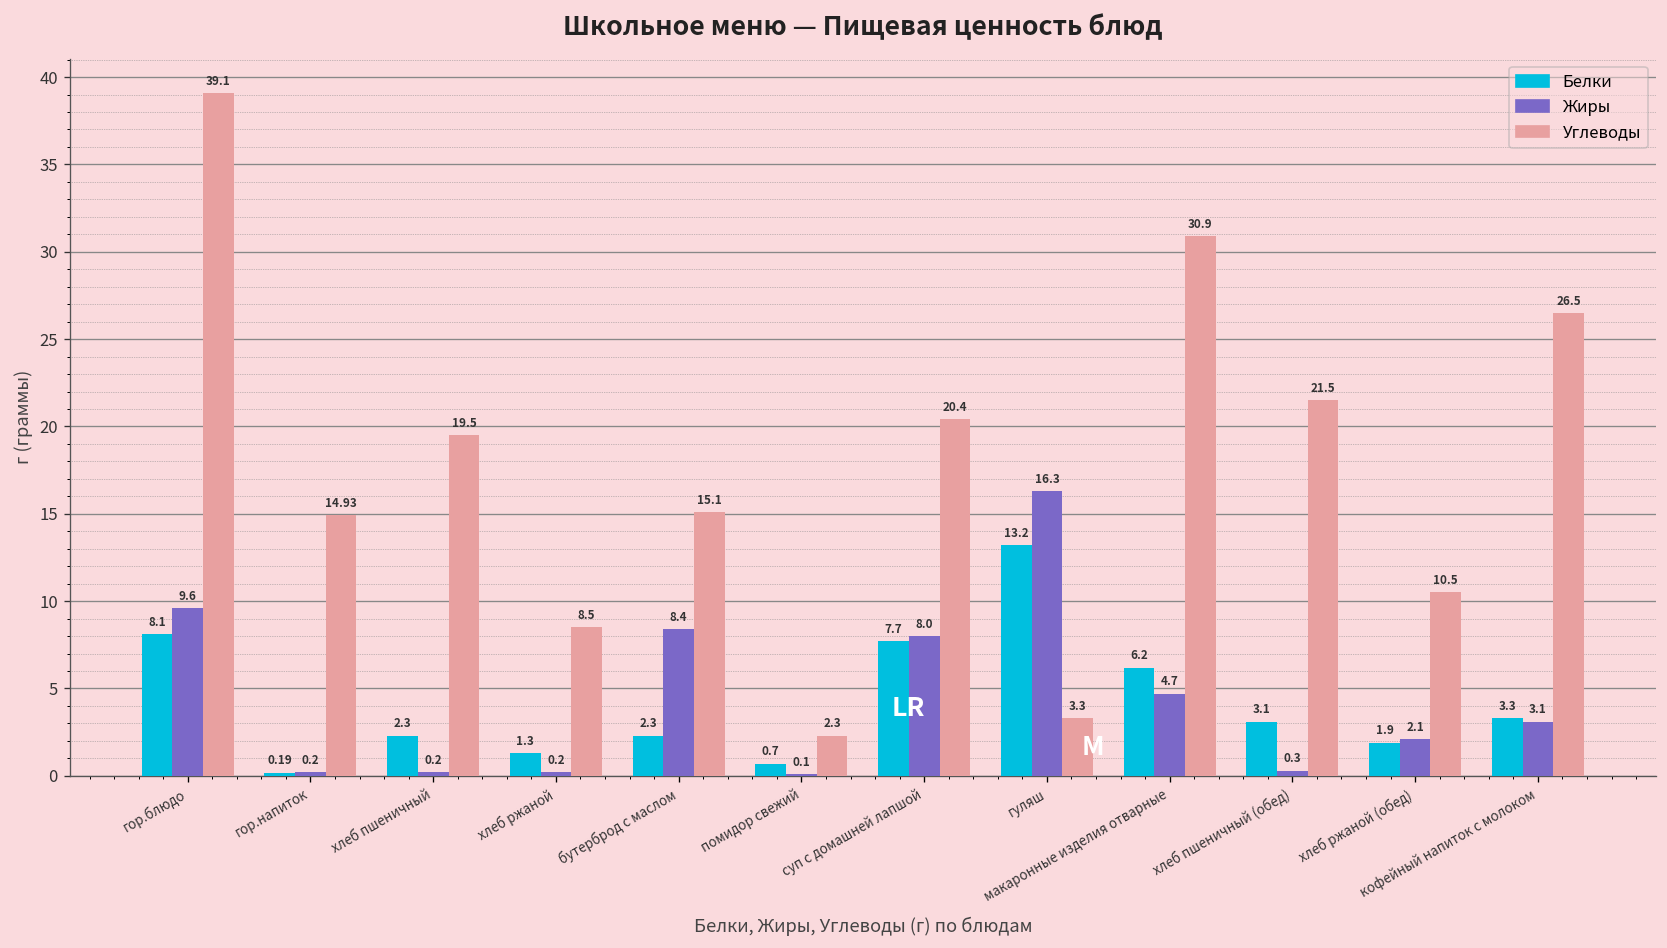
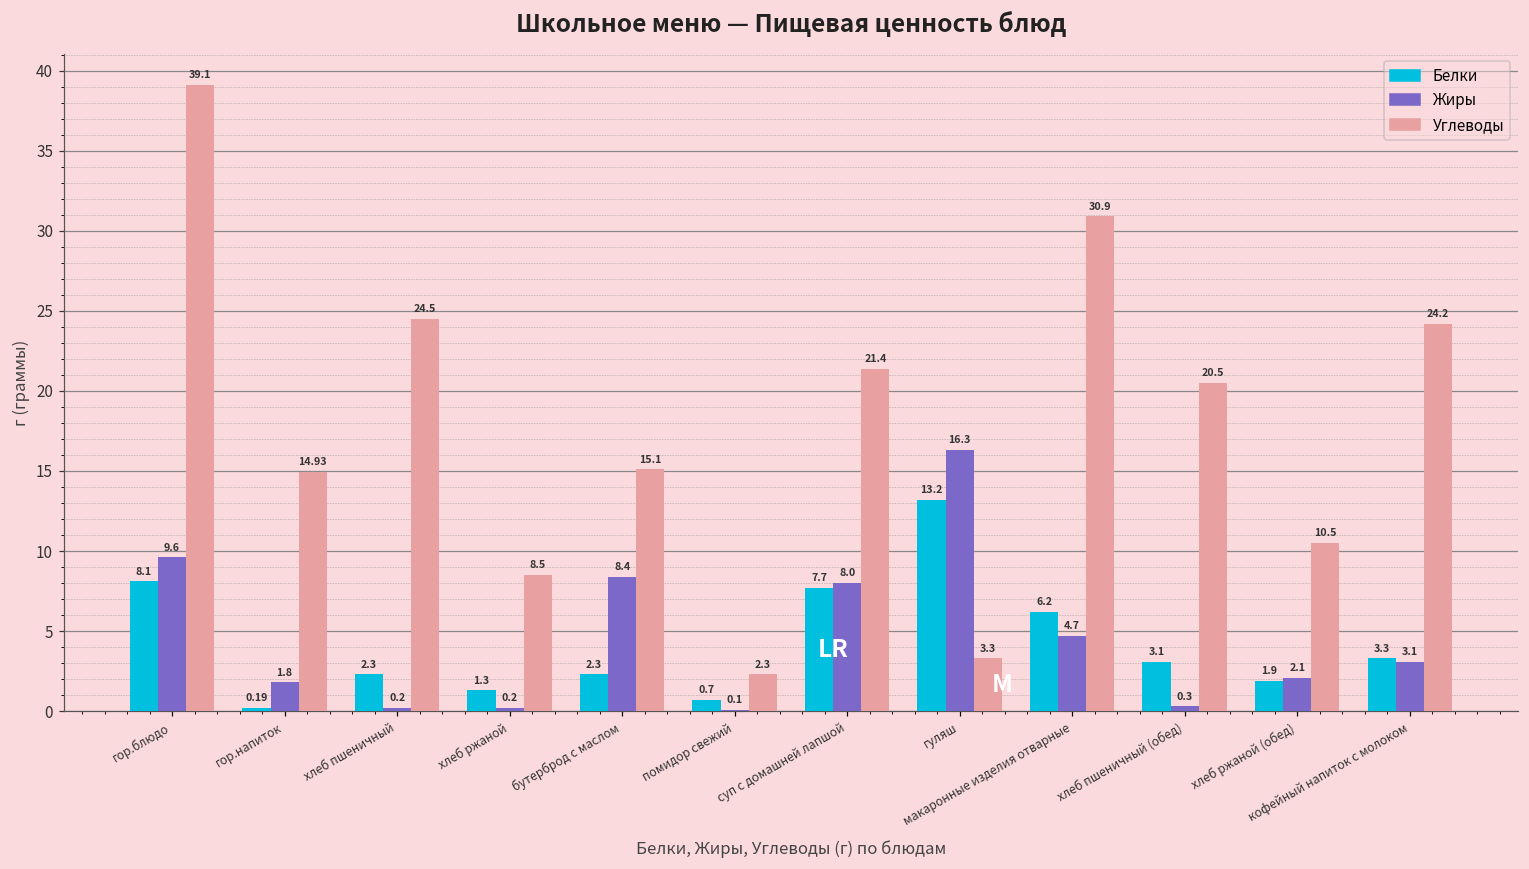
Жиры, гор.напиток: 0.2 -> 1.8
Углеводы, хлеб пшеничный: 19.5 -> 24.5
Углеводы, суп с домашней лапшой: 20.4 -> 21.4
Углеводы, хлеб пшеничный (обед): 21.5 -> 20.5
Углеводы, кофейный напиток с молоком: 26.5 -> 24.2
